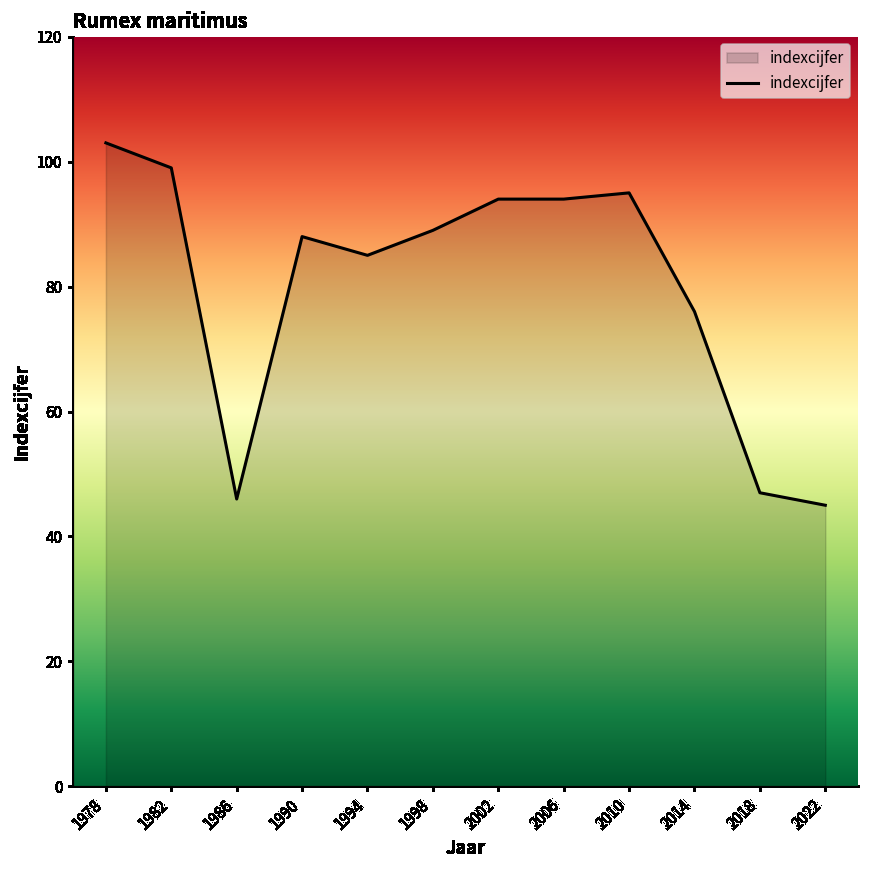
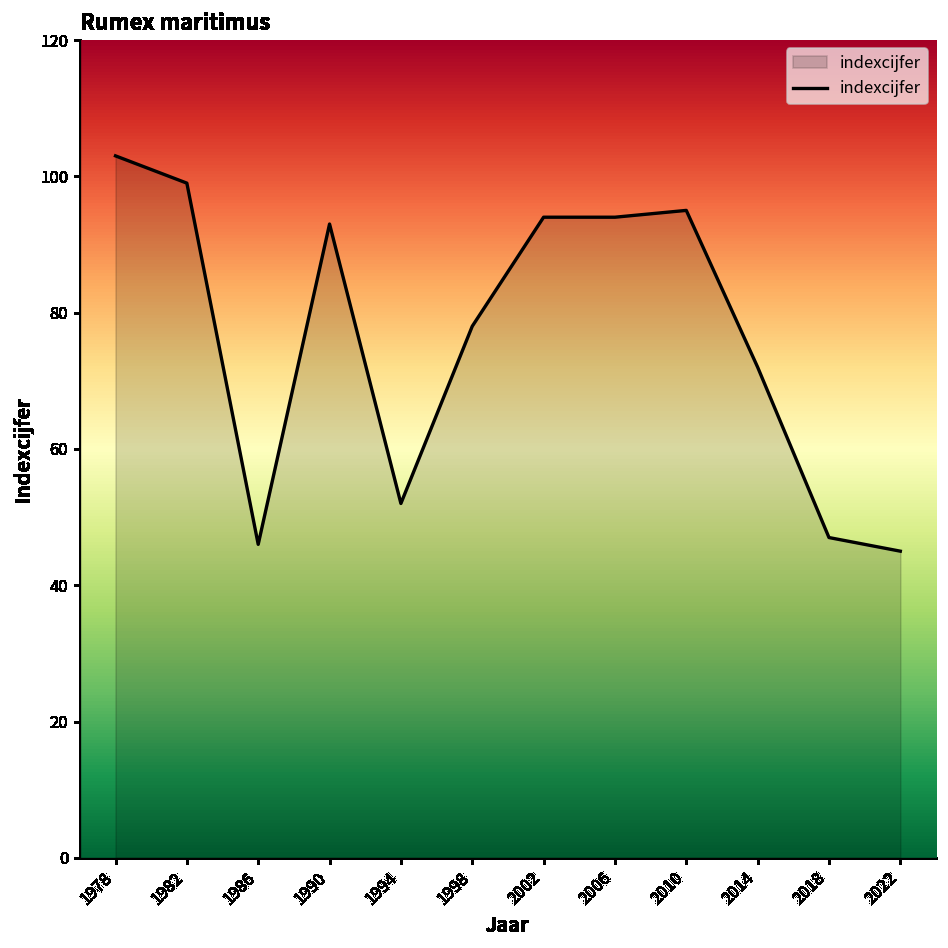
1990: 88 -> 93
1994: 85 -> 52
1998: 89 -> 78
2014: 76 -> 72
